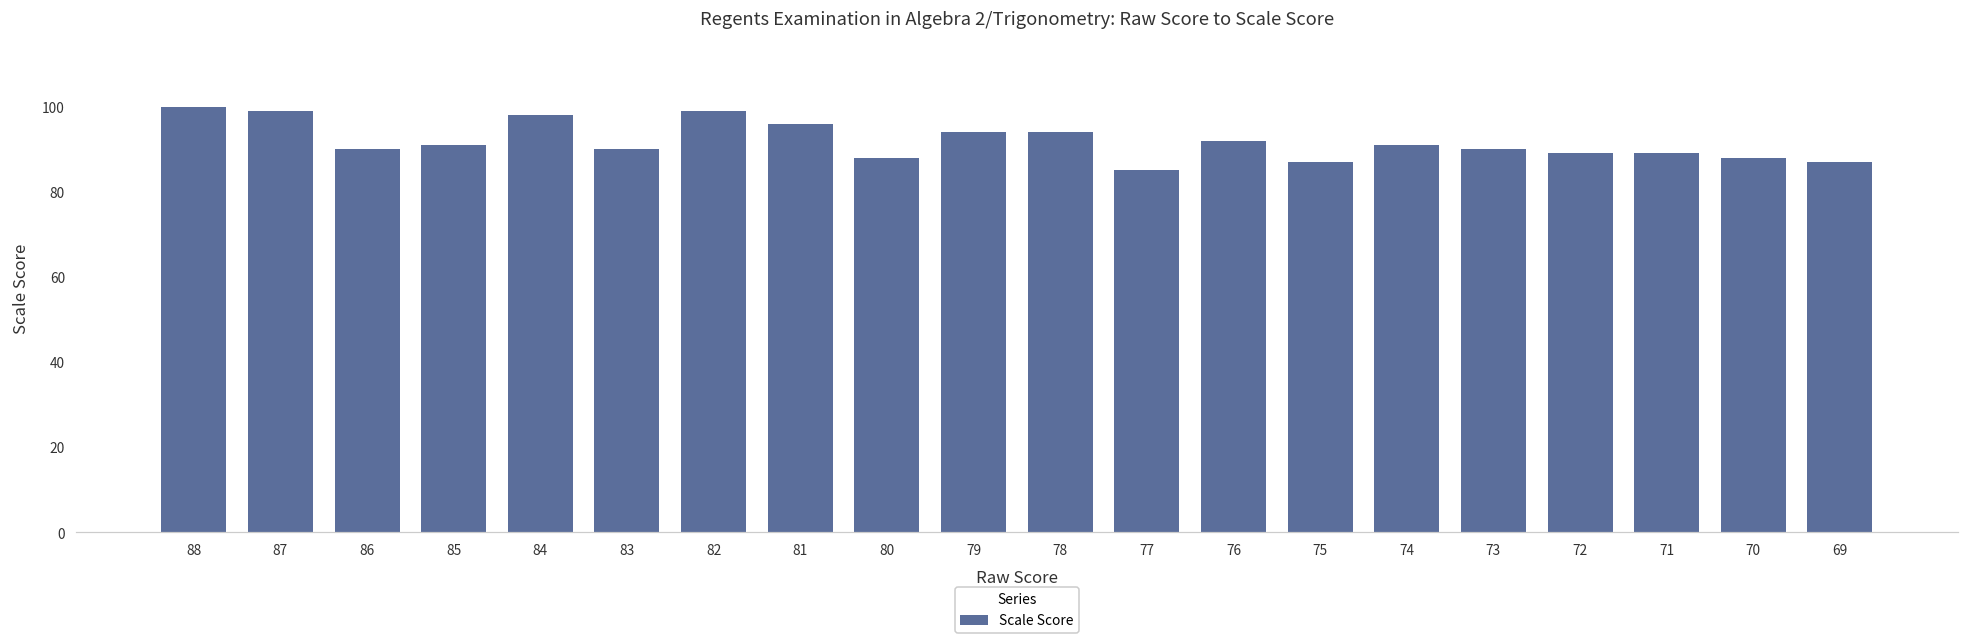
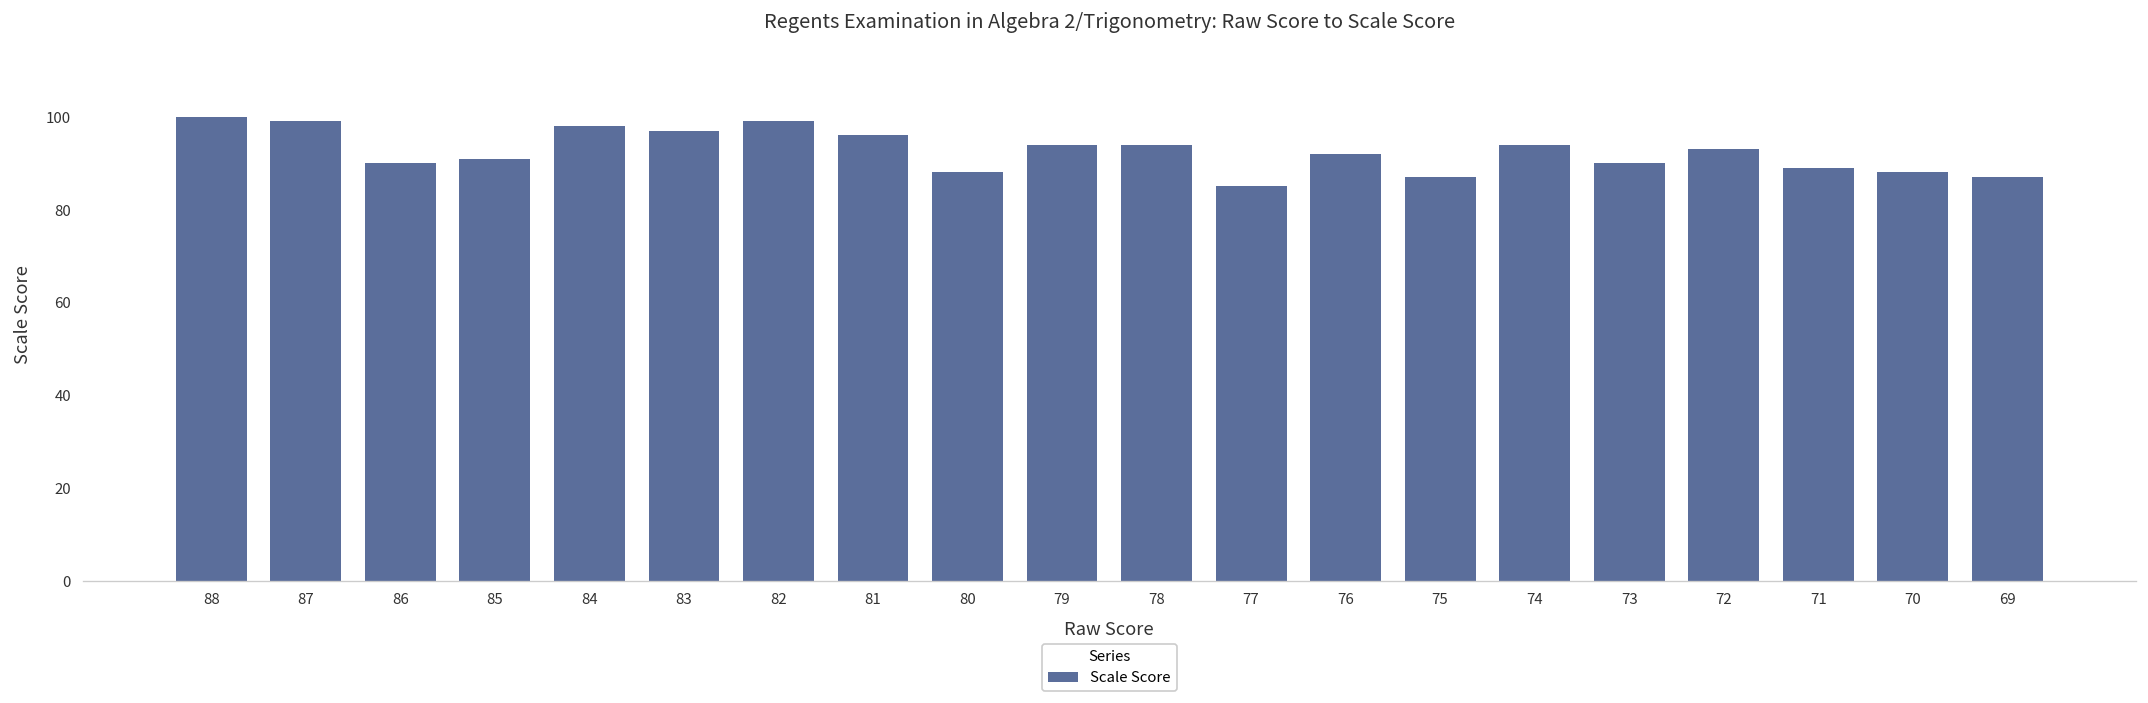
83: 90 -> 97
74: 91 -> 94
72: 89 -> 93
